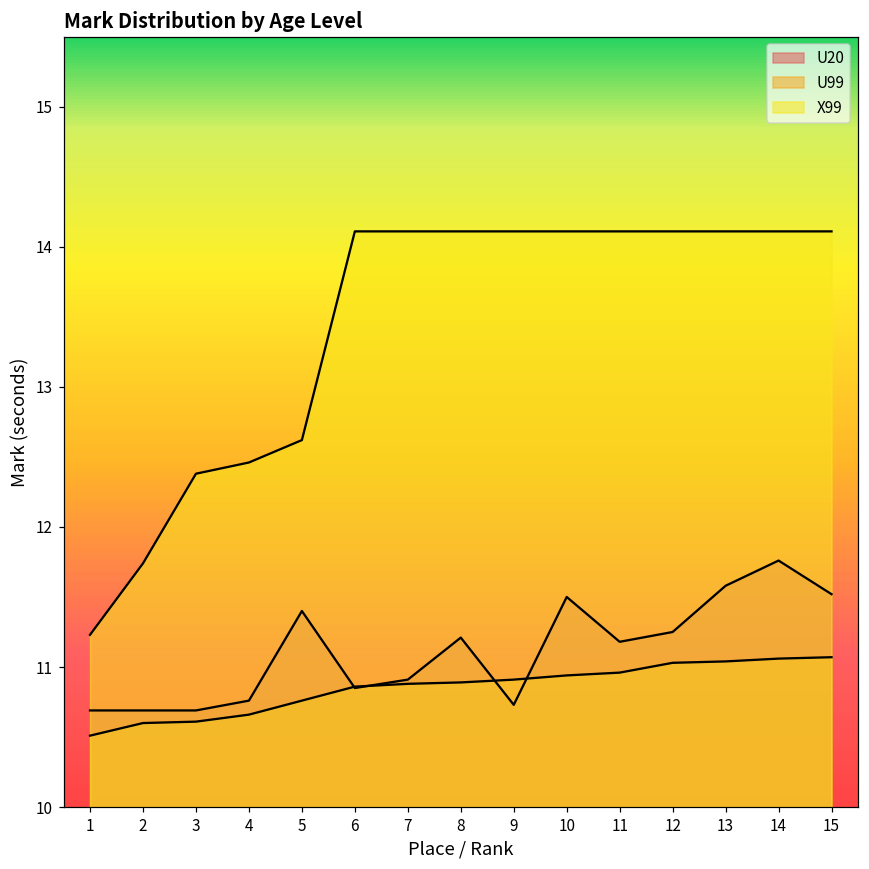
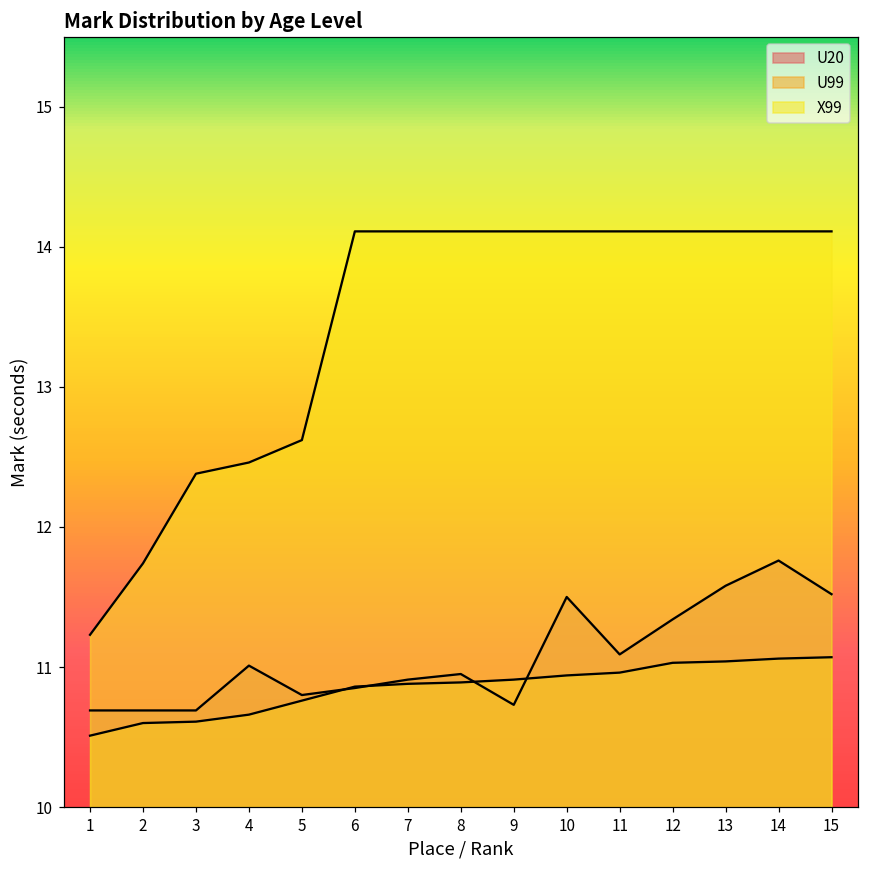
U20, 4: 10.76 -> 11.01
U20, 5: 11.4 -> 10.8
U20, 8: 11.21 -> 10.95
U20, 11: 11.18 -> 11.09
U20, 12: 11.25 -> 11.34
